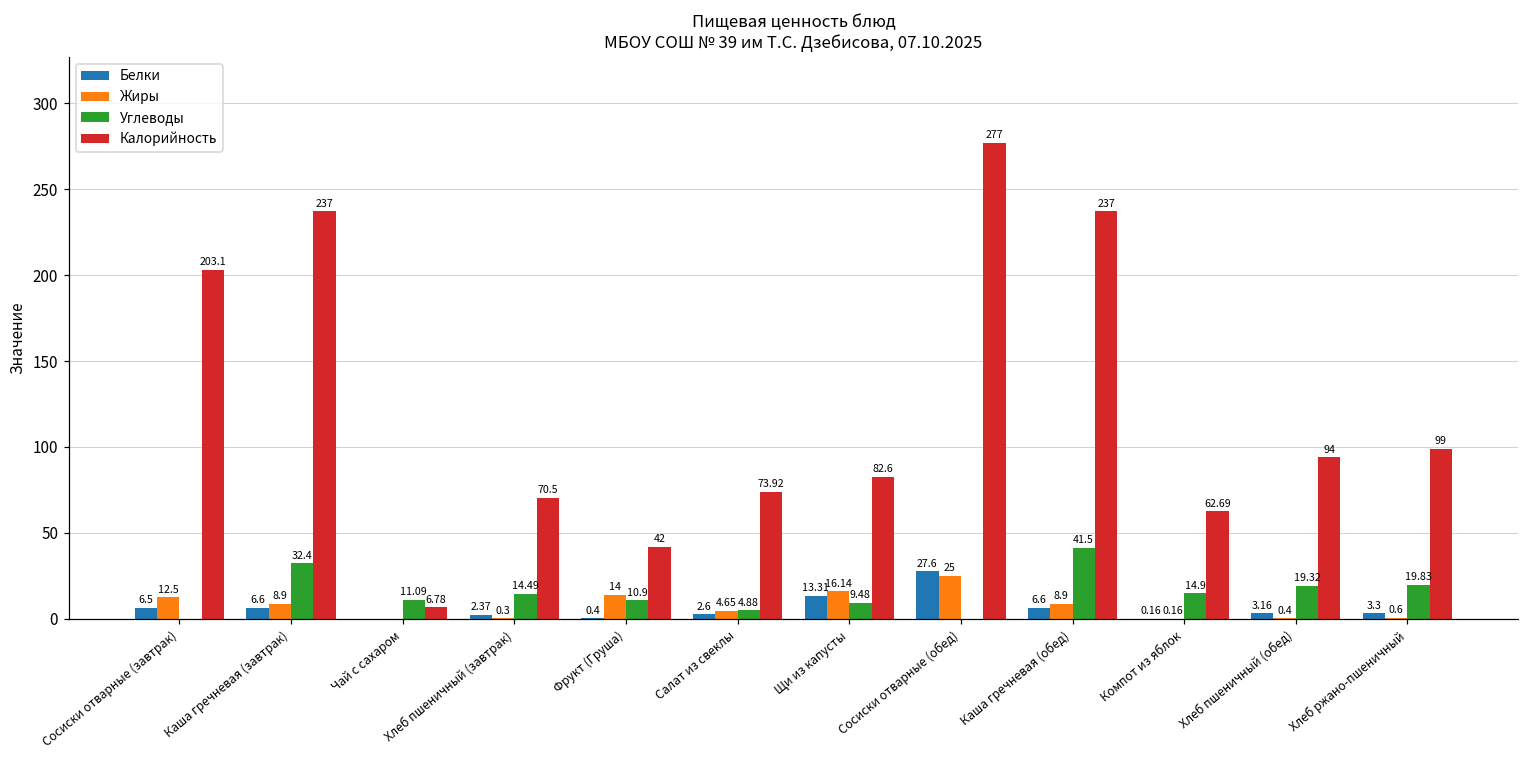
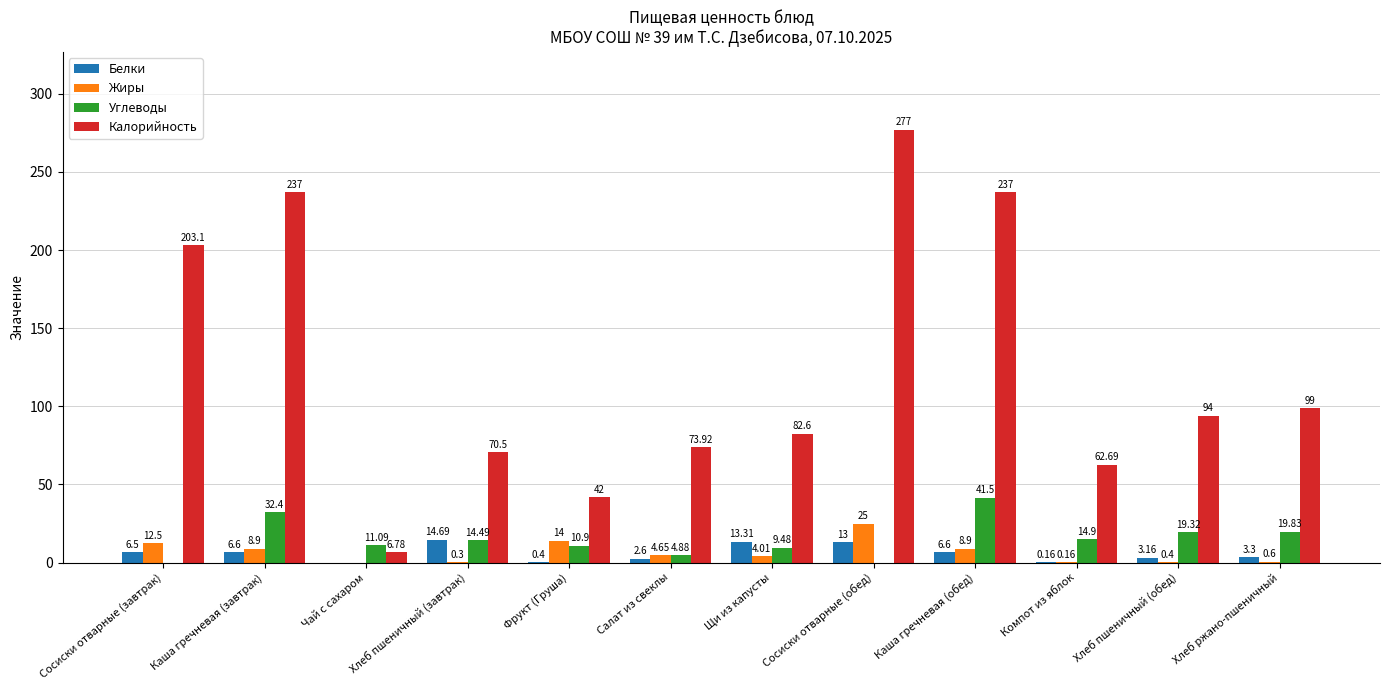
Белки, Хлеб пшеничный (завтрак): 2.37 -> 14.69
Жиры, Щи из капусты: 16.14 -> 4.01
Белки, Сосиски отварные (обед): 27.6 -> 13
